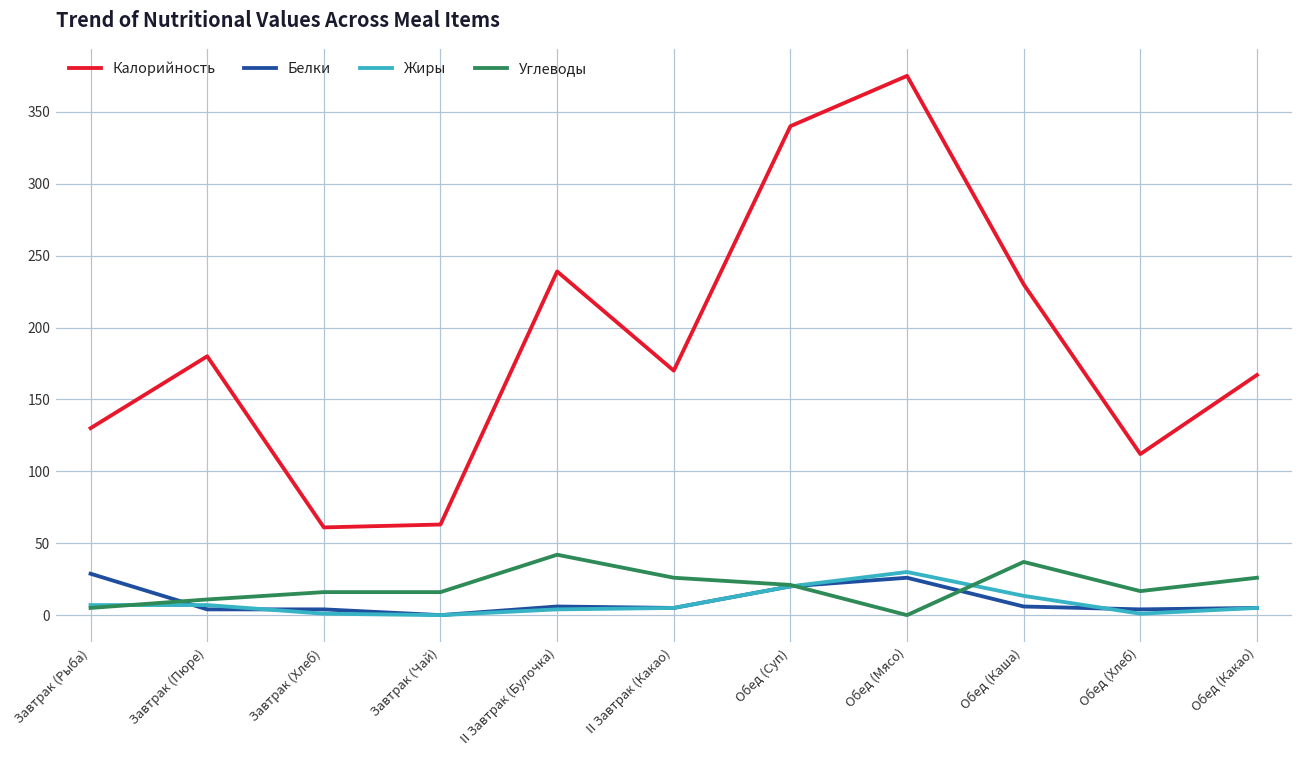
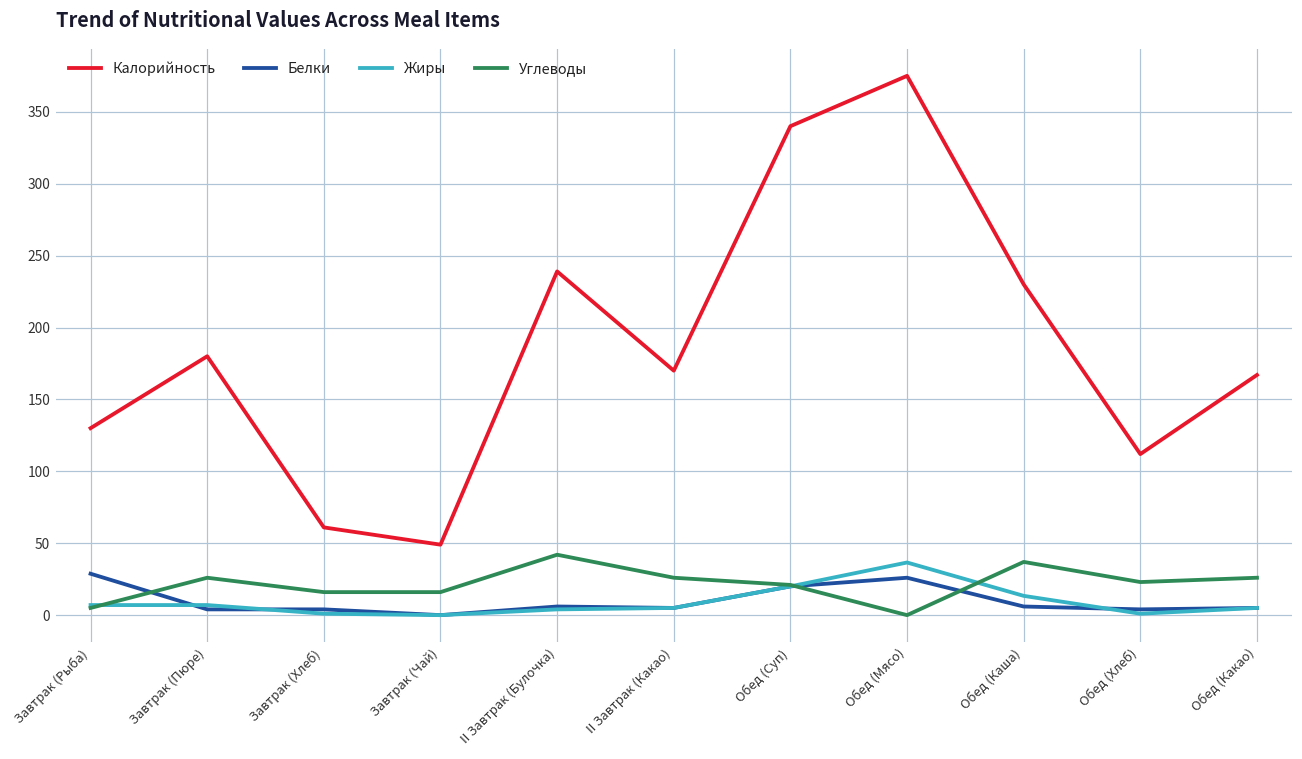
Углеводы, Завтрак (Пюре): 11 -> 26
Калорийность, Завтрак (Чай): 63 -> 49
Жиры, Обед (Мясо): 30 -> 37
Углеводы, Обед (Хлеб): 17 -> 23
